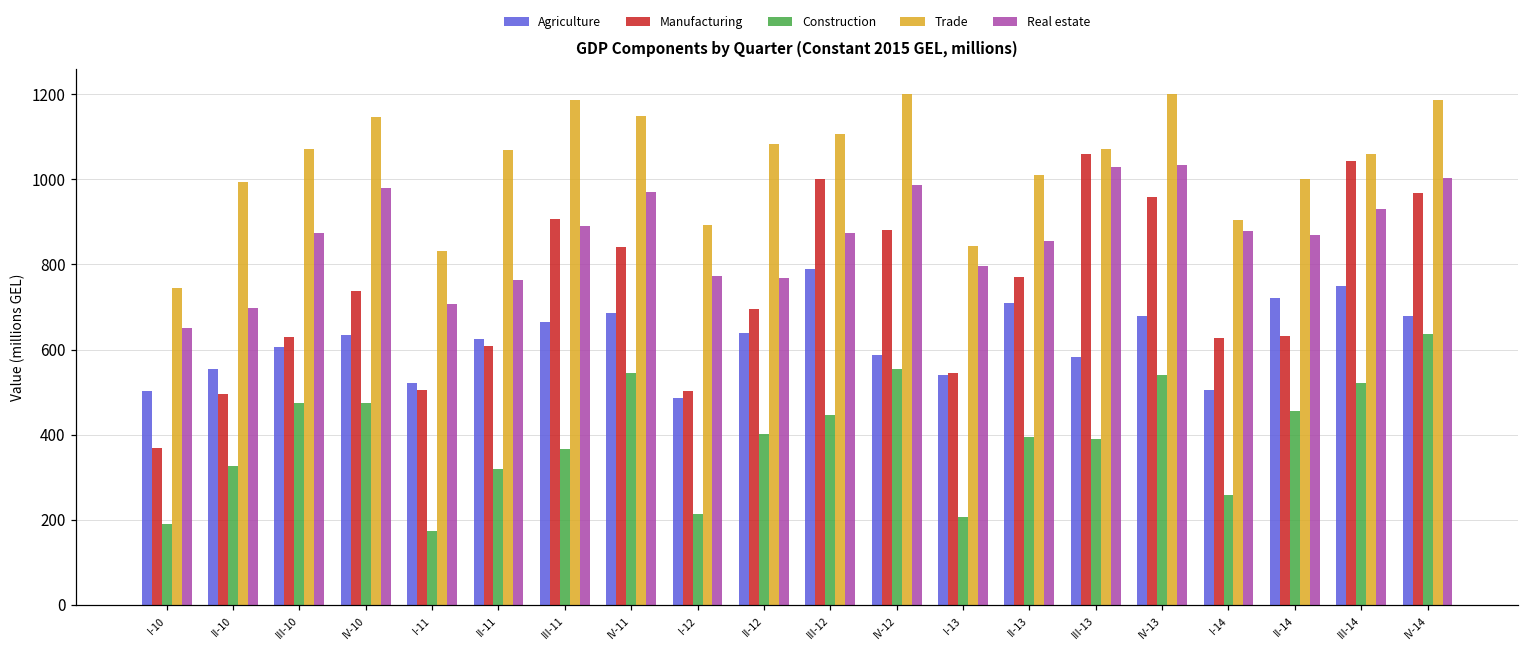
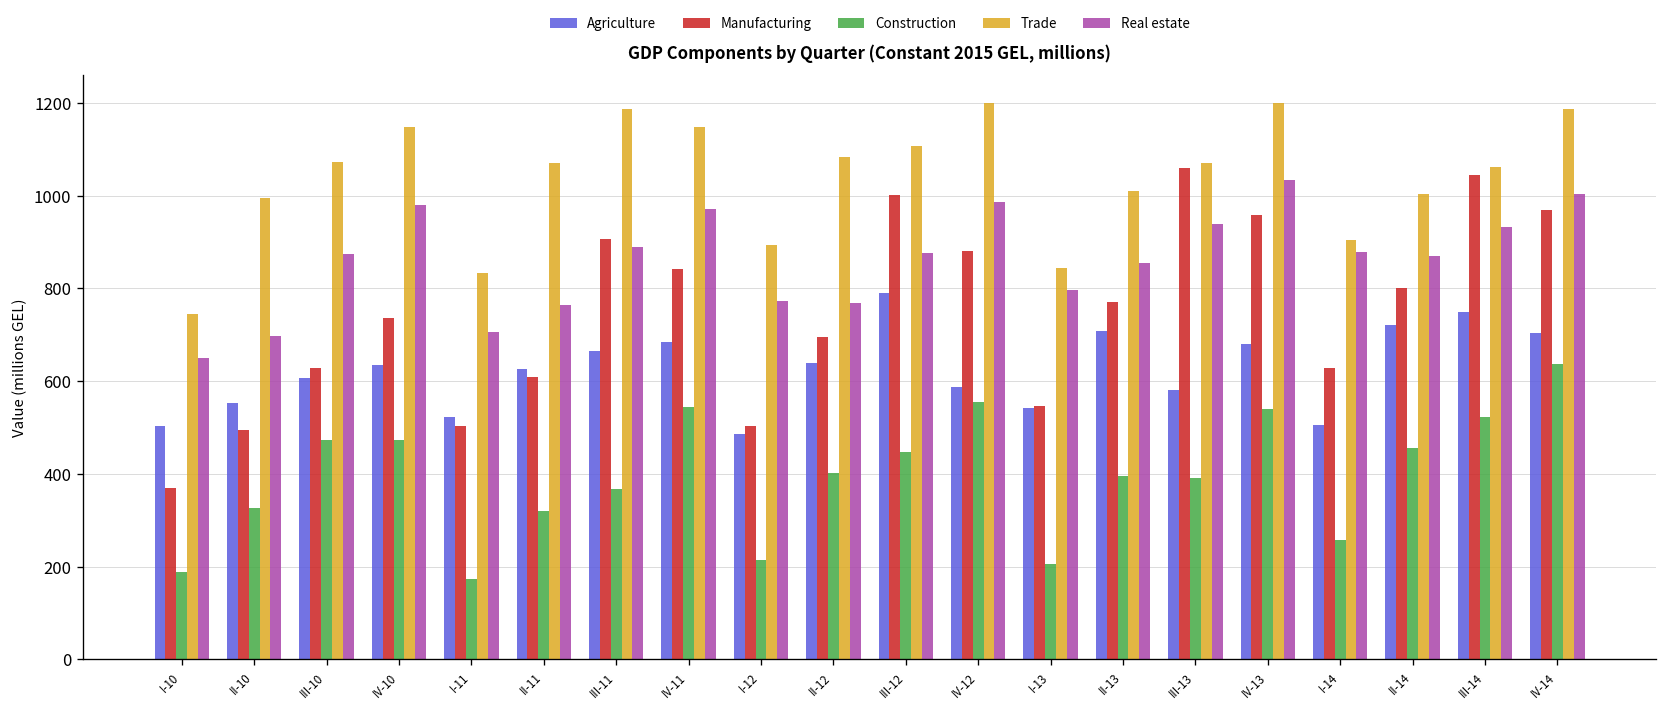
Real estate, III-13: 1030 -> 940
Manufacturing, II-14: 630 -> 800
Agriculture, IV-14: 680 -> 700
